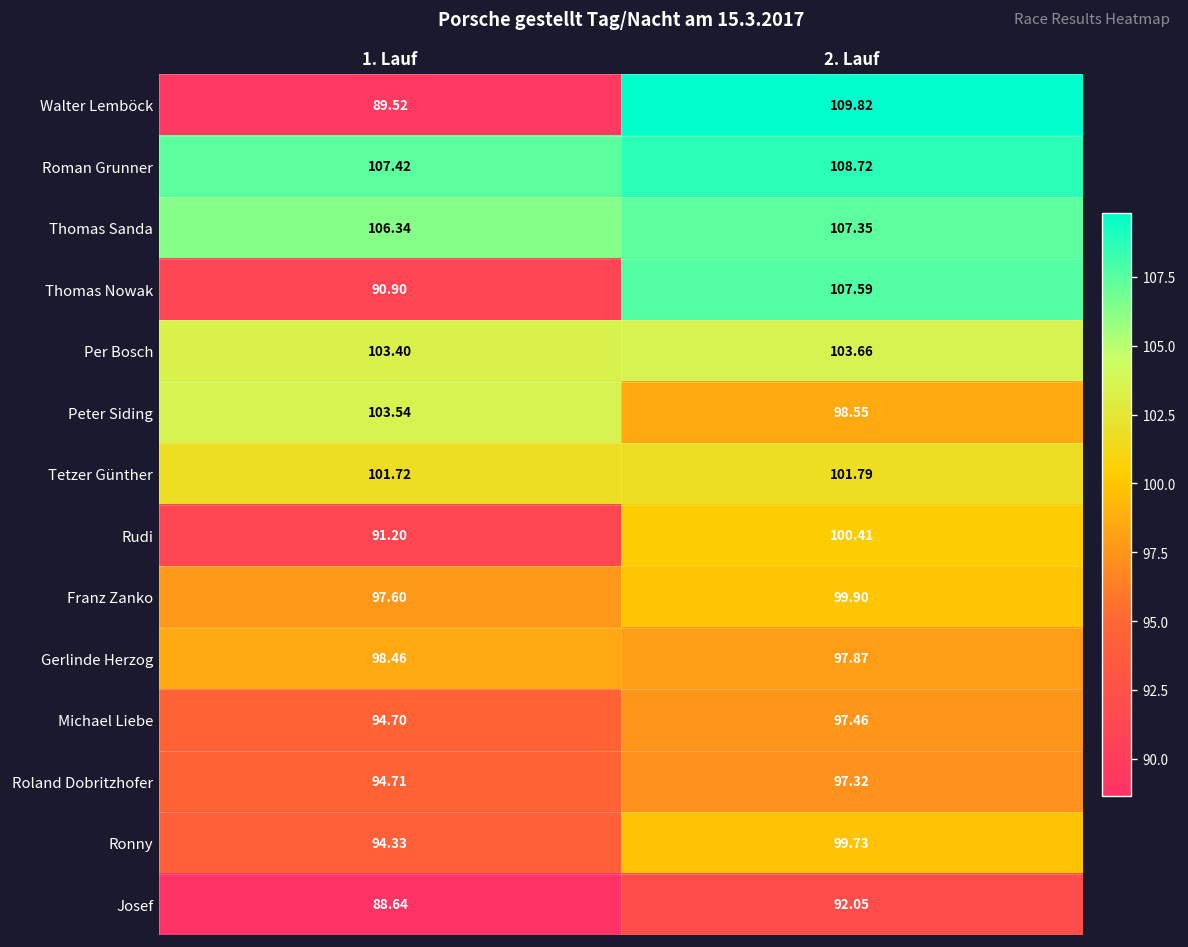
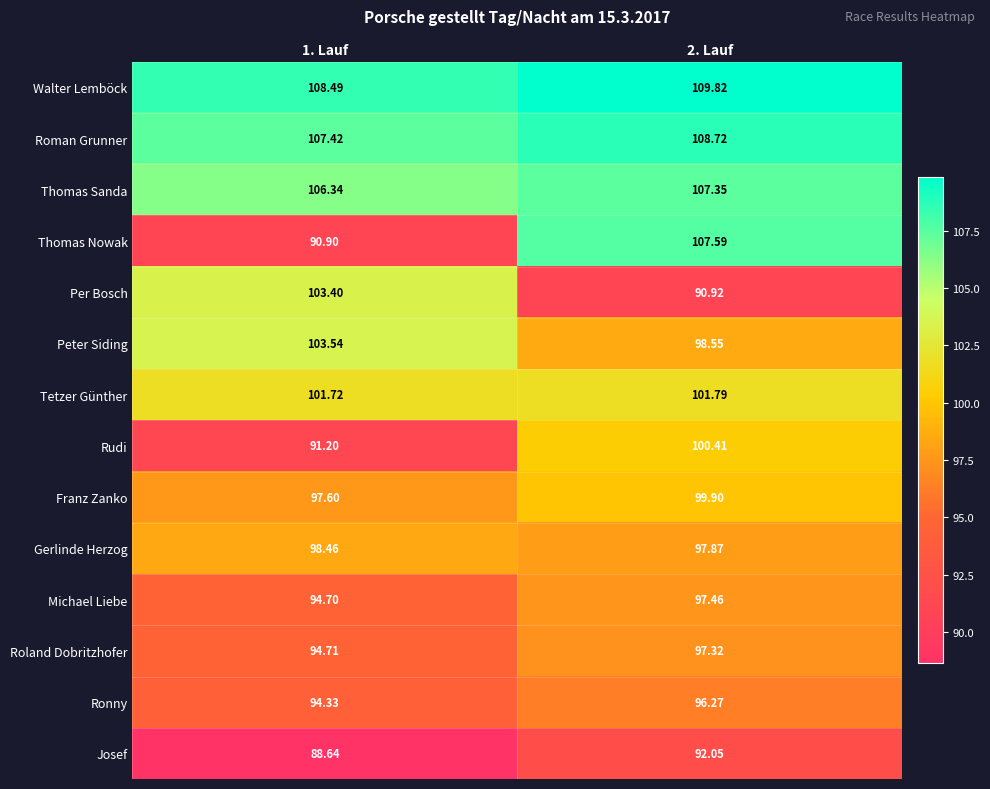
Walter Lemböck, 1. Lauf: 89.52 -> 108.49
Per Bosch, 2. Lauf: 103.66 -> 90.92
Ronny, 2. Lauf: 99.73 -> 96.27
